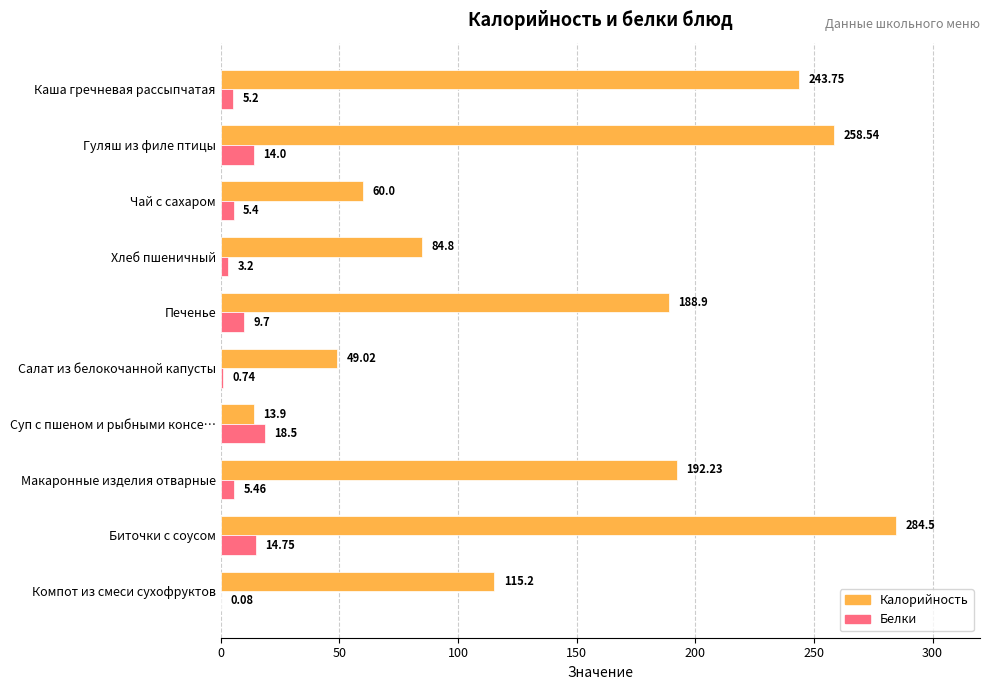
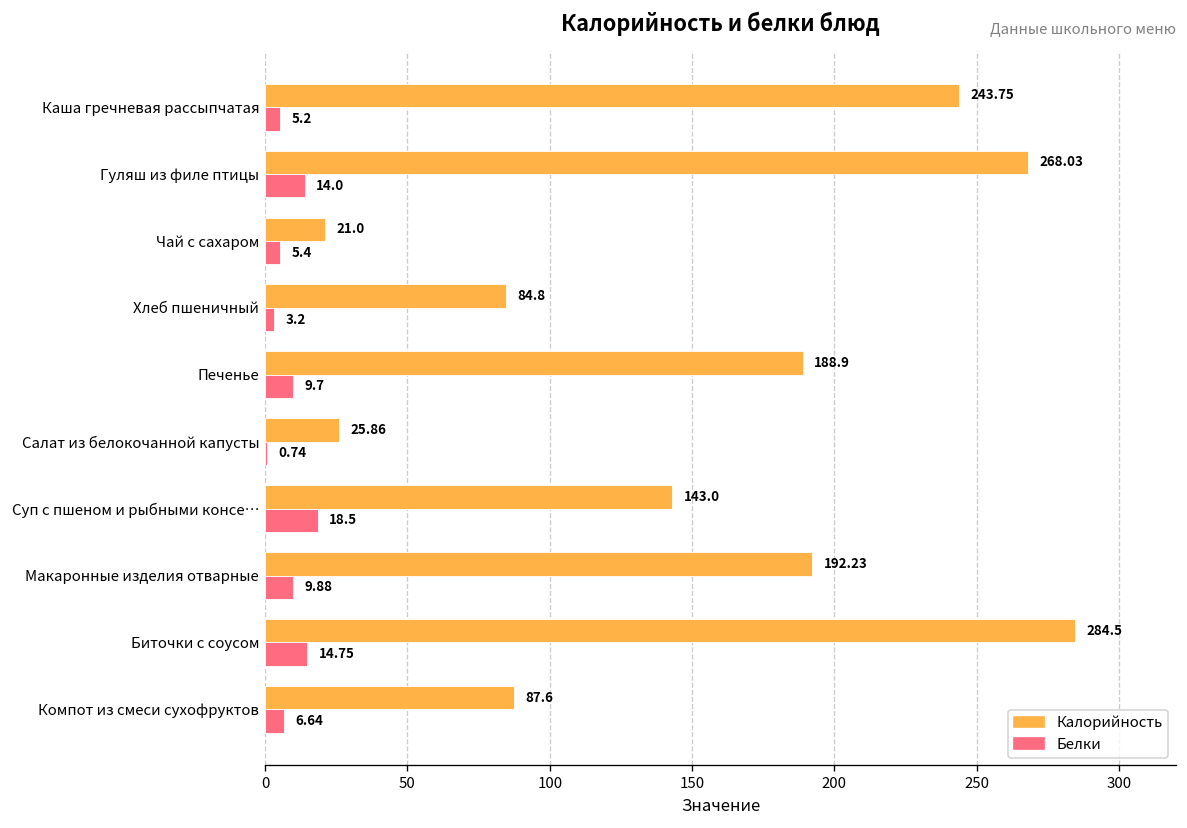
Калорийность, Гуляш из филе птицы: 258.54 -> 268.03
Калорийность, Чай с сахаром: 60.0 -> 21.0
Калорийность, Салат из белокочанной капусты: 49.02 -> 25.86
Калорийность, Суп с пшеном и рыбными консе…: 13.9 -> 143.0
Белки, Макаронные изделия отварные: 5.46 -> 9.88
Калорийность, Компот из смеси сухофруктов: 115.2 -> 87.6
Белки, Компот из смеси сухофруктов: 0.08 -> 6.64
